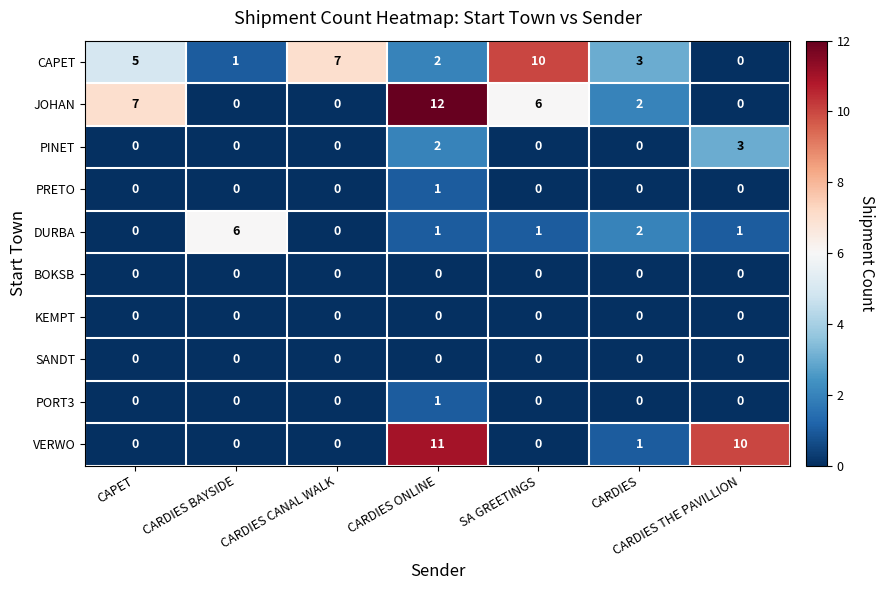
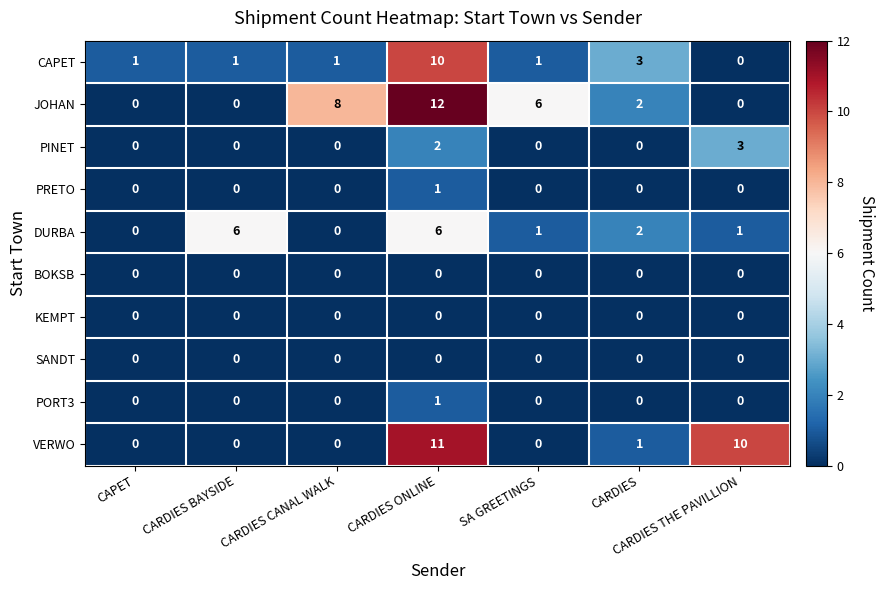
CAPET, CAPET: 5 -> 1
CAPET, CARDIES CANAL WALK: 7 -> 1
CAPET, CARDIES ONLINE: 2 -> 10
CAPET, SA GREETINGS: 10 -> 1
JOHAN, CAPET: 7 -> 0
JOHAN, CARDIES CANAL WALK: 0 -> 8
DURBA, CARDIES ONLINE: 1 -> 6
